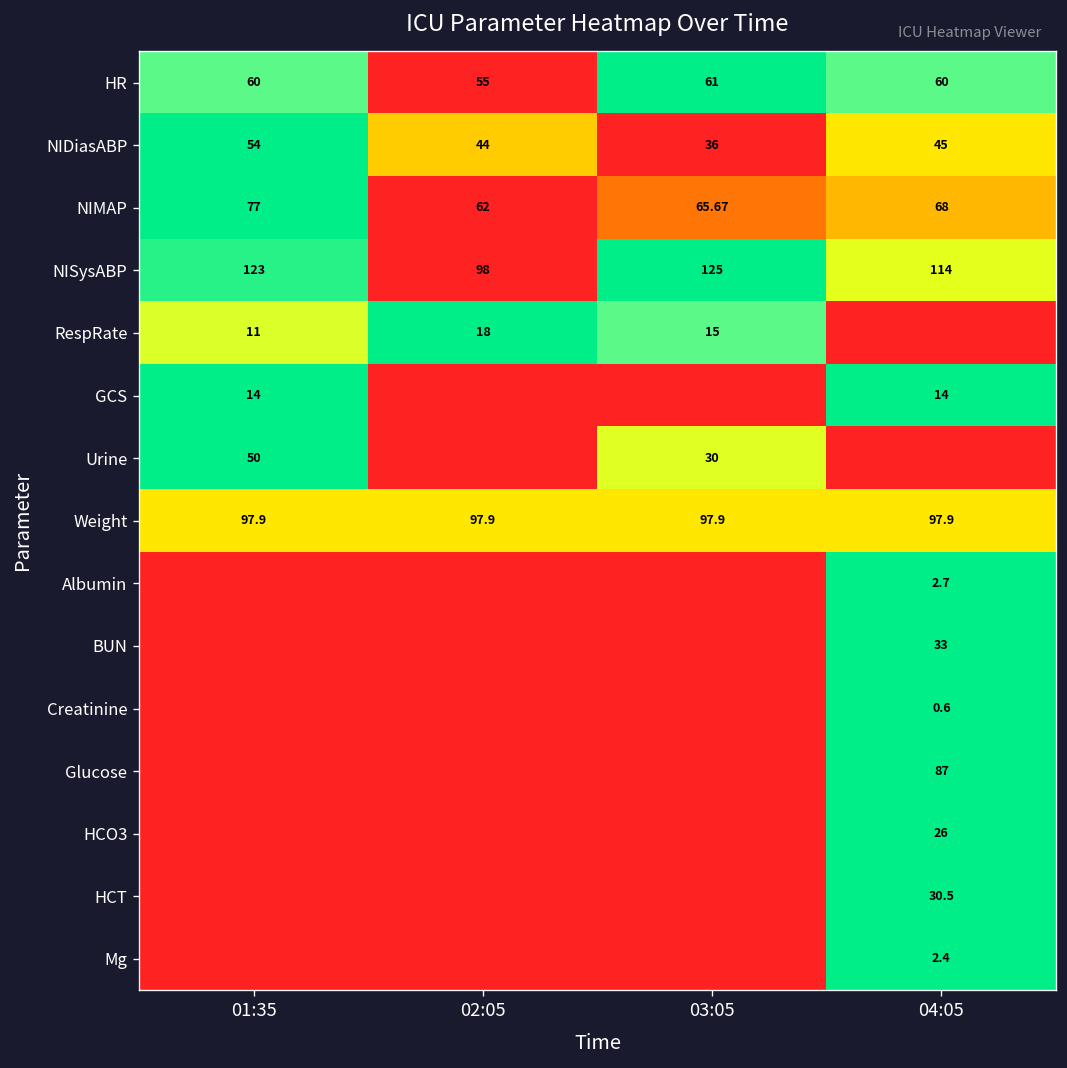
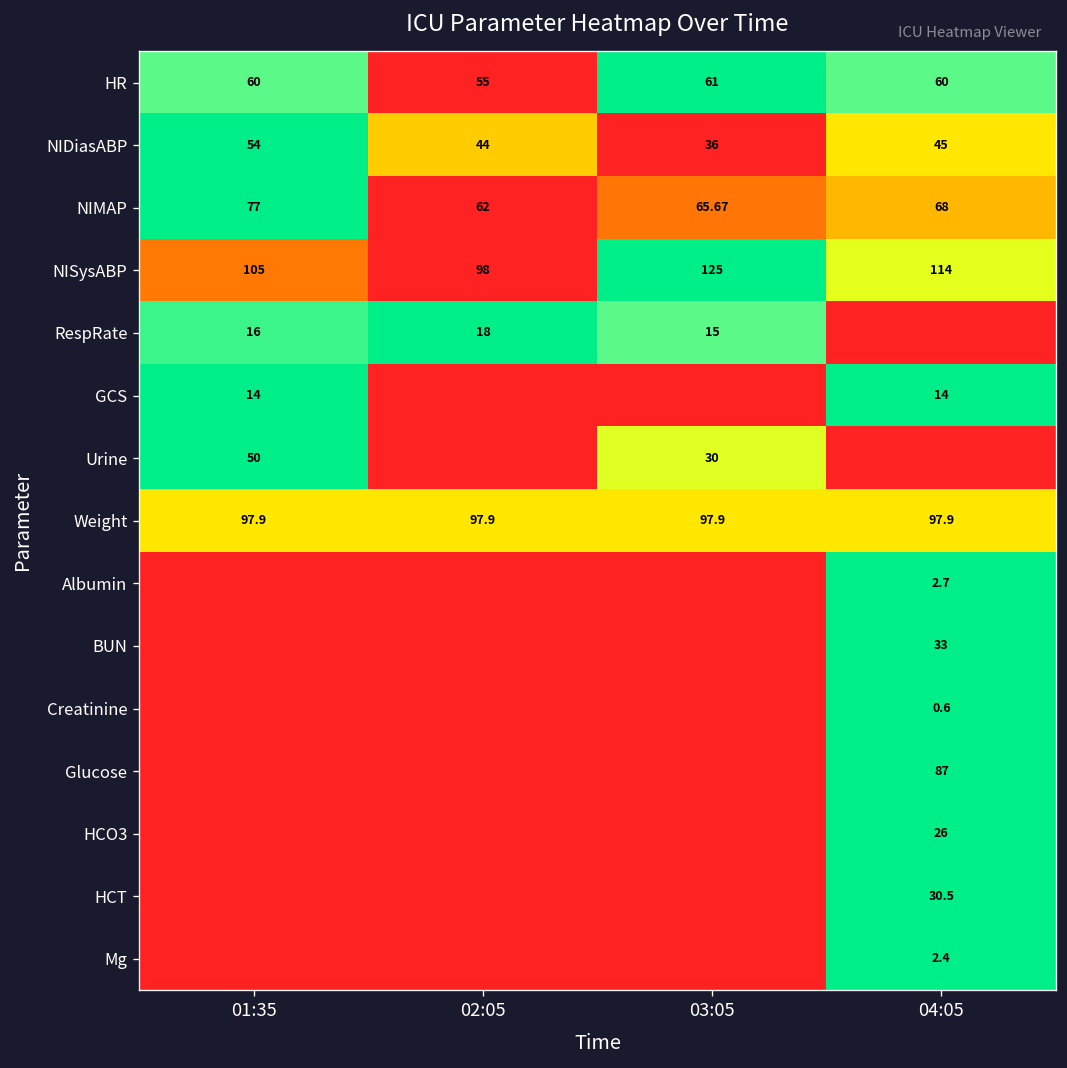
NISysABP, 01:35: 123 -> 105
RespRate, 01:35: 11 -> 16
